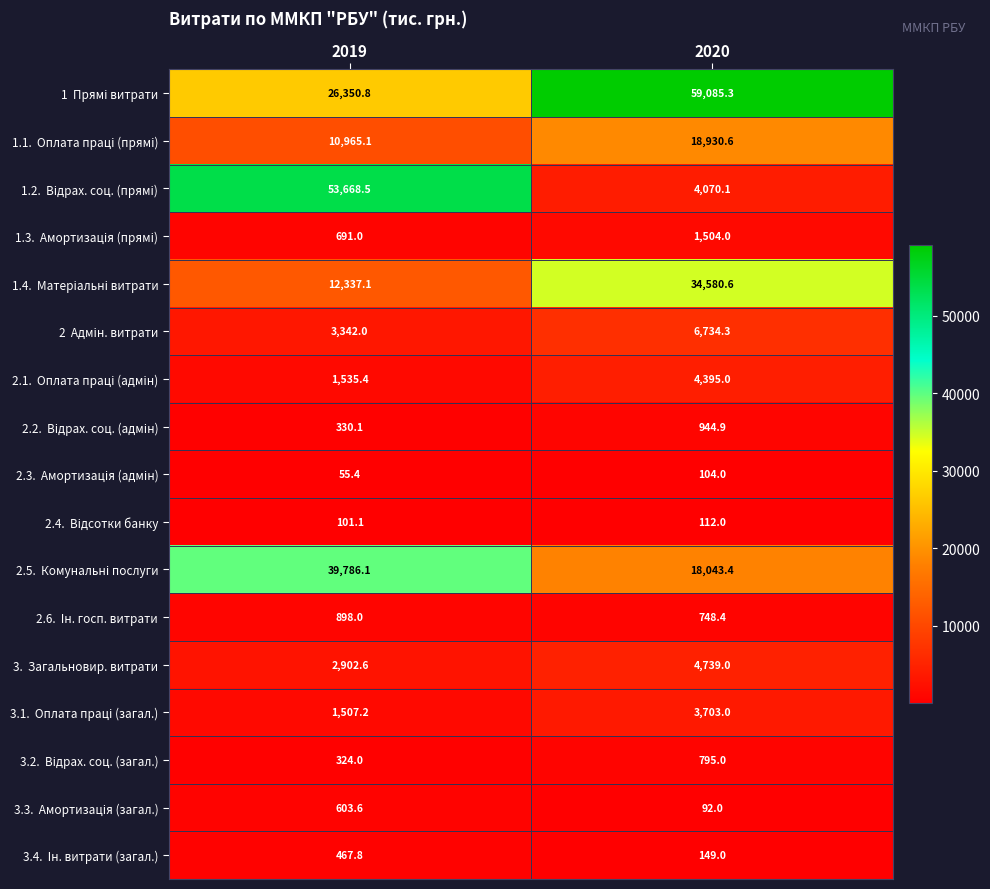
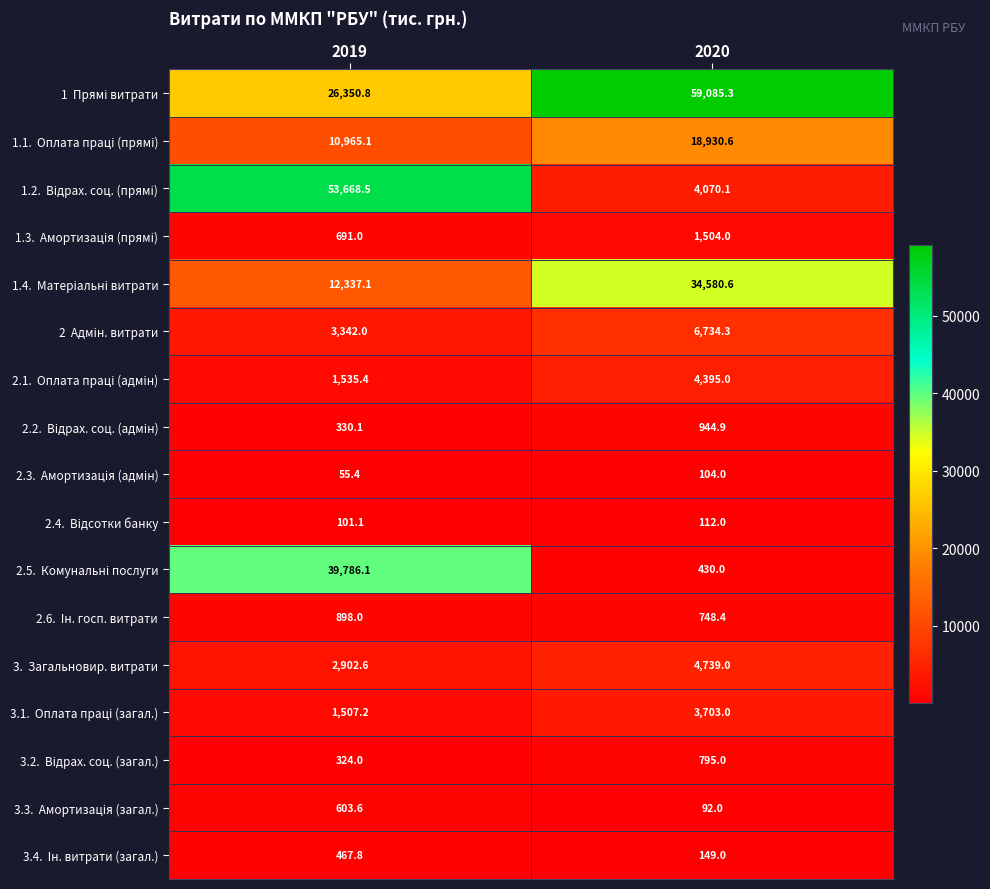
2.5. Комунальні послуги, 2020: 18,043.4 -> 430.0
